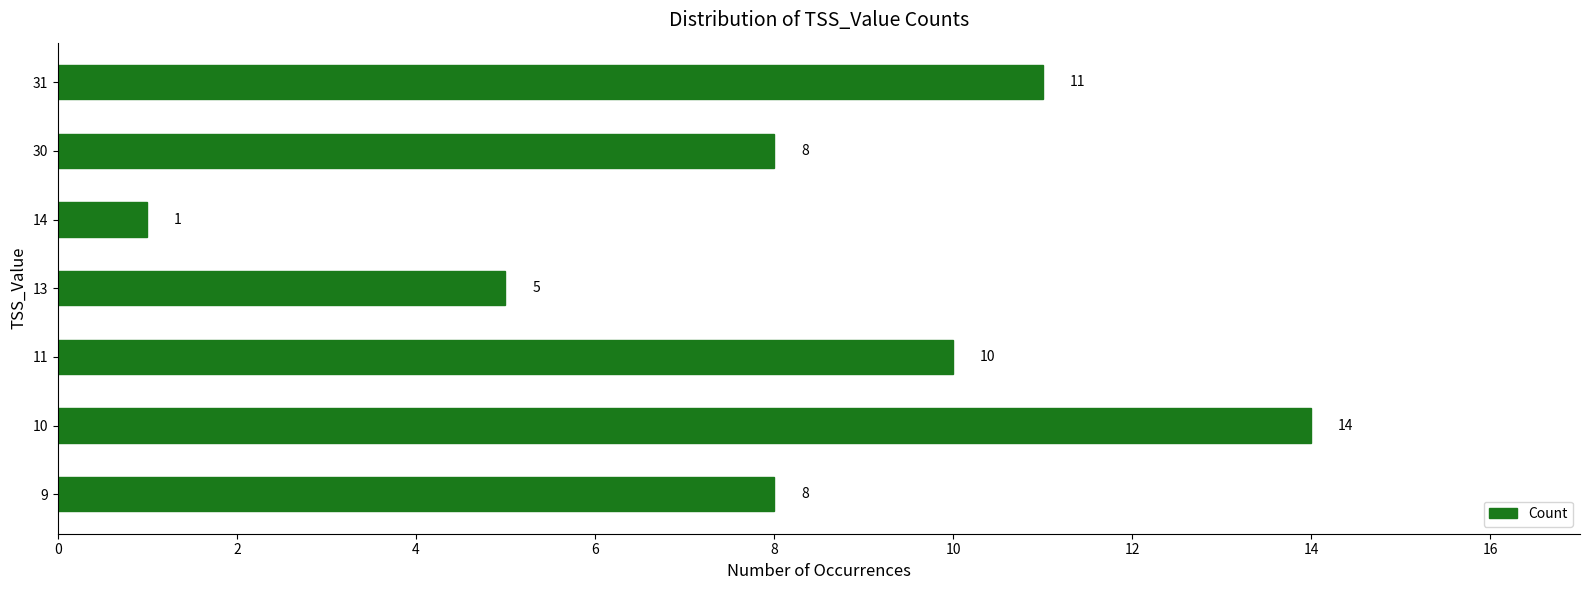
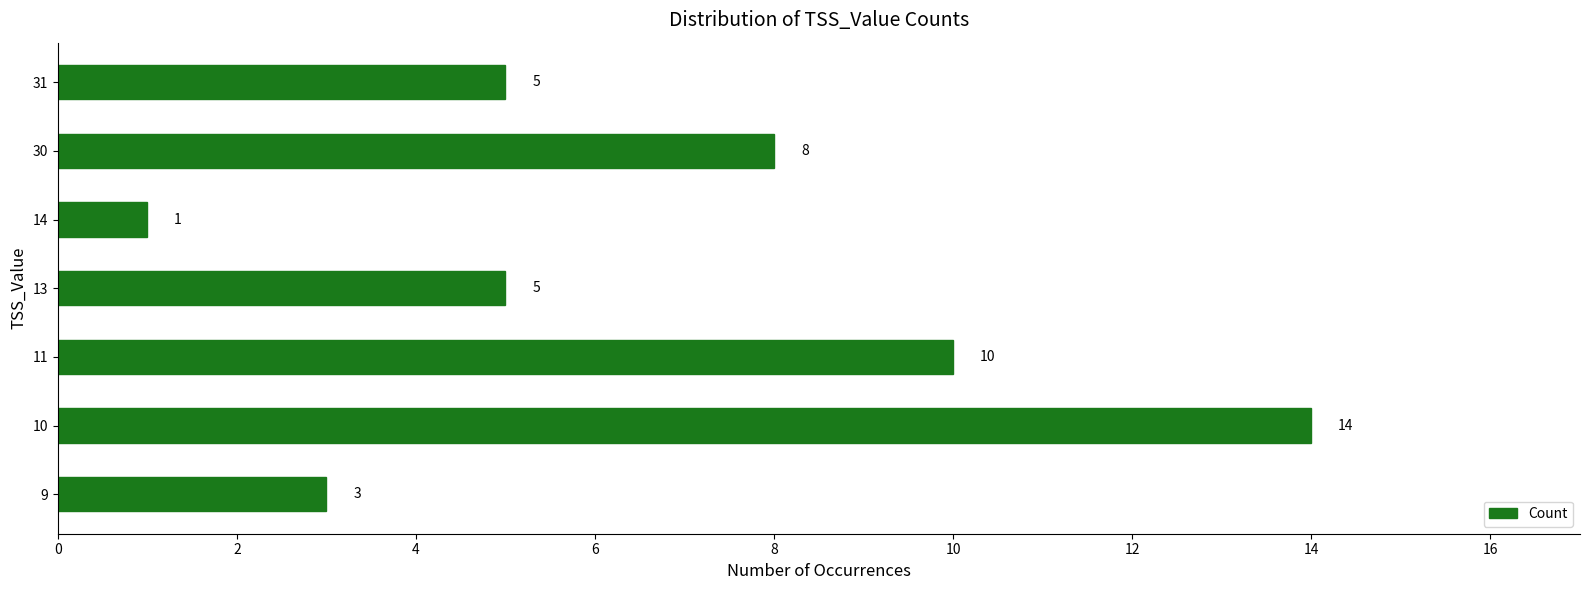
31: 11 -> 5
9: 8 -> 3
